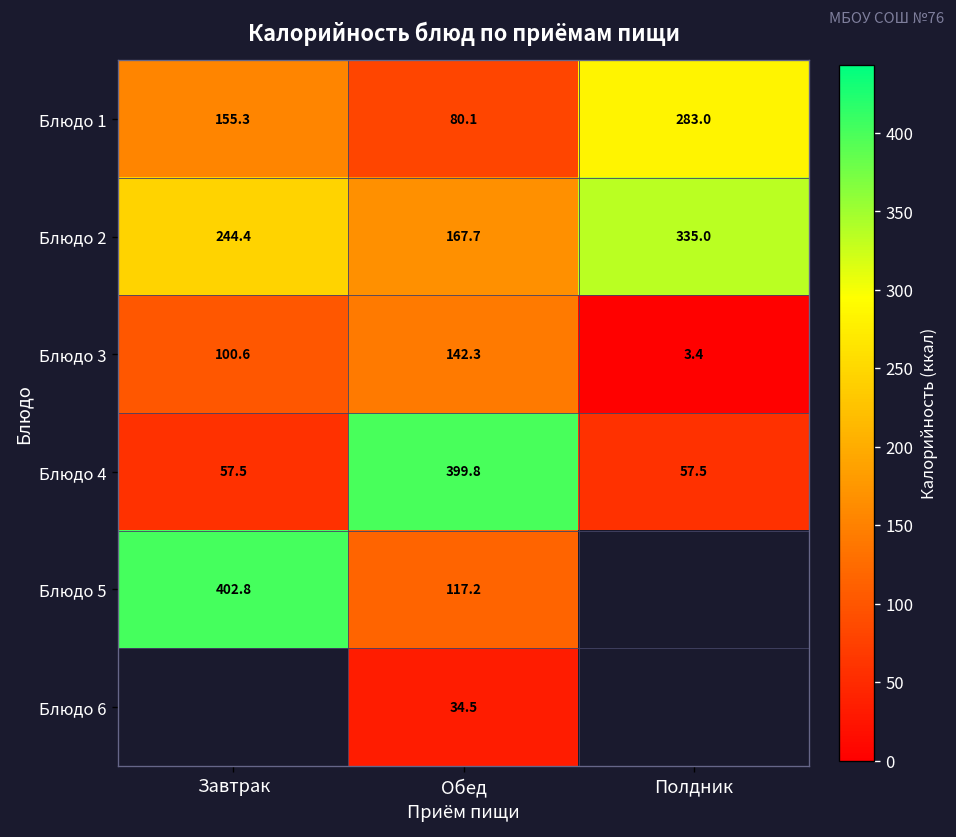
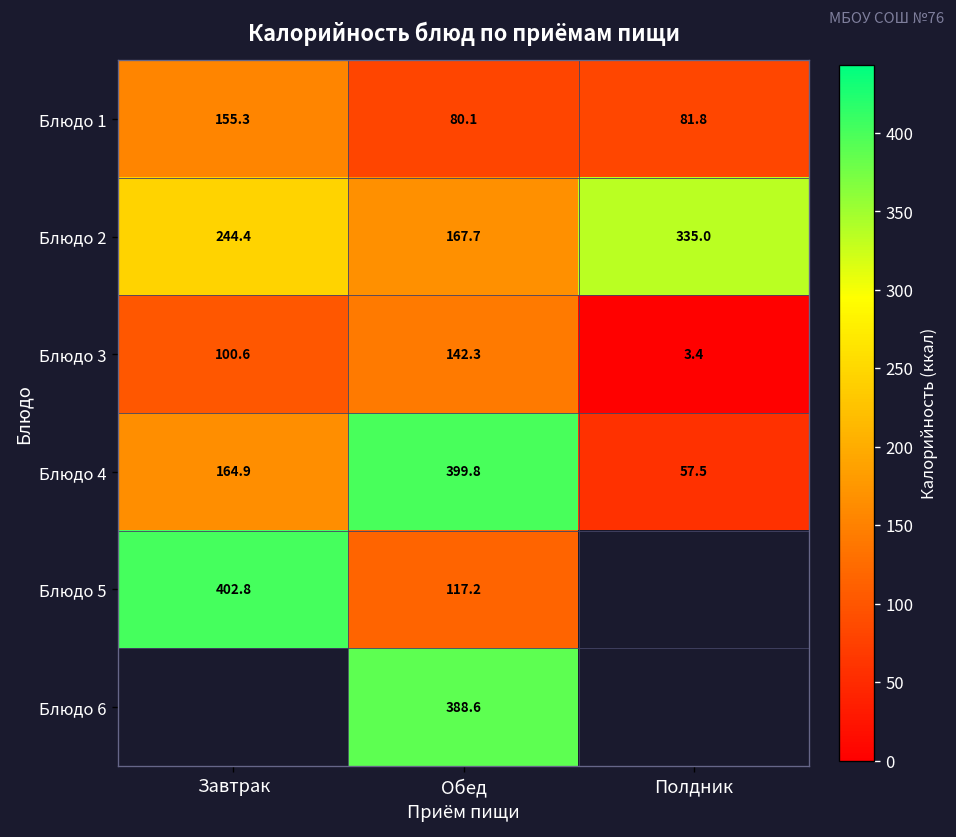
Блюдо 1, Полдник: 283.0 -> 81.8
Блюдо 4, Завтрак: 57.5 -> 164.9
Блюдо 6, Обед: 34.5 -> 388.6
